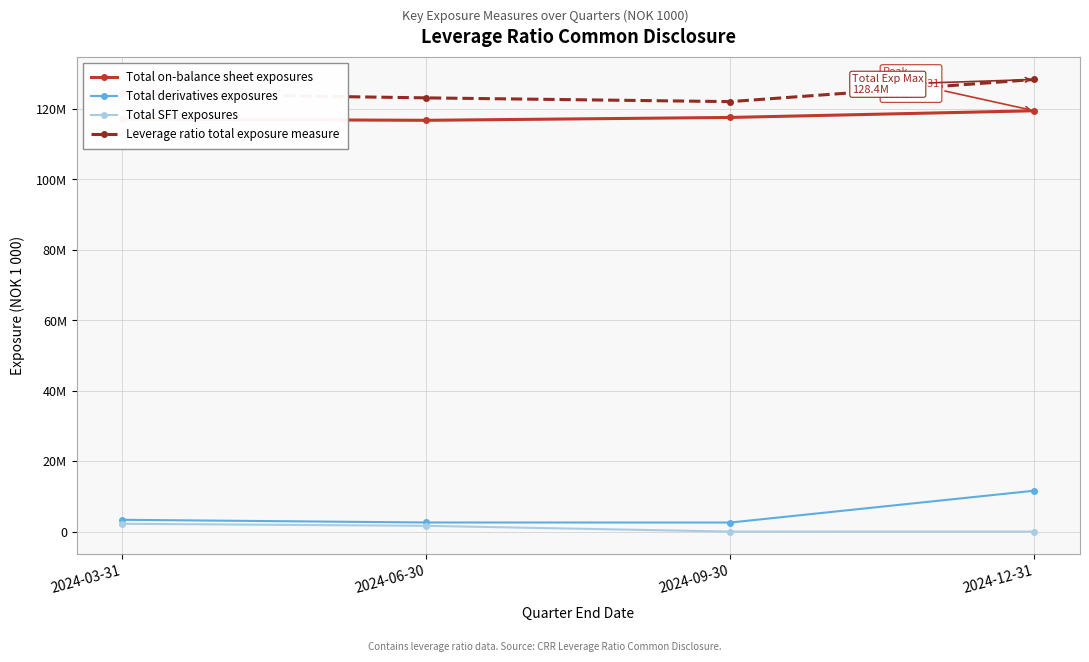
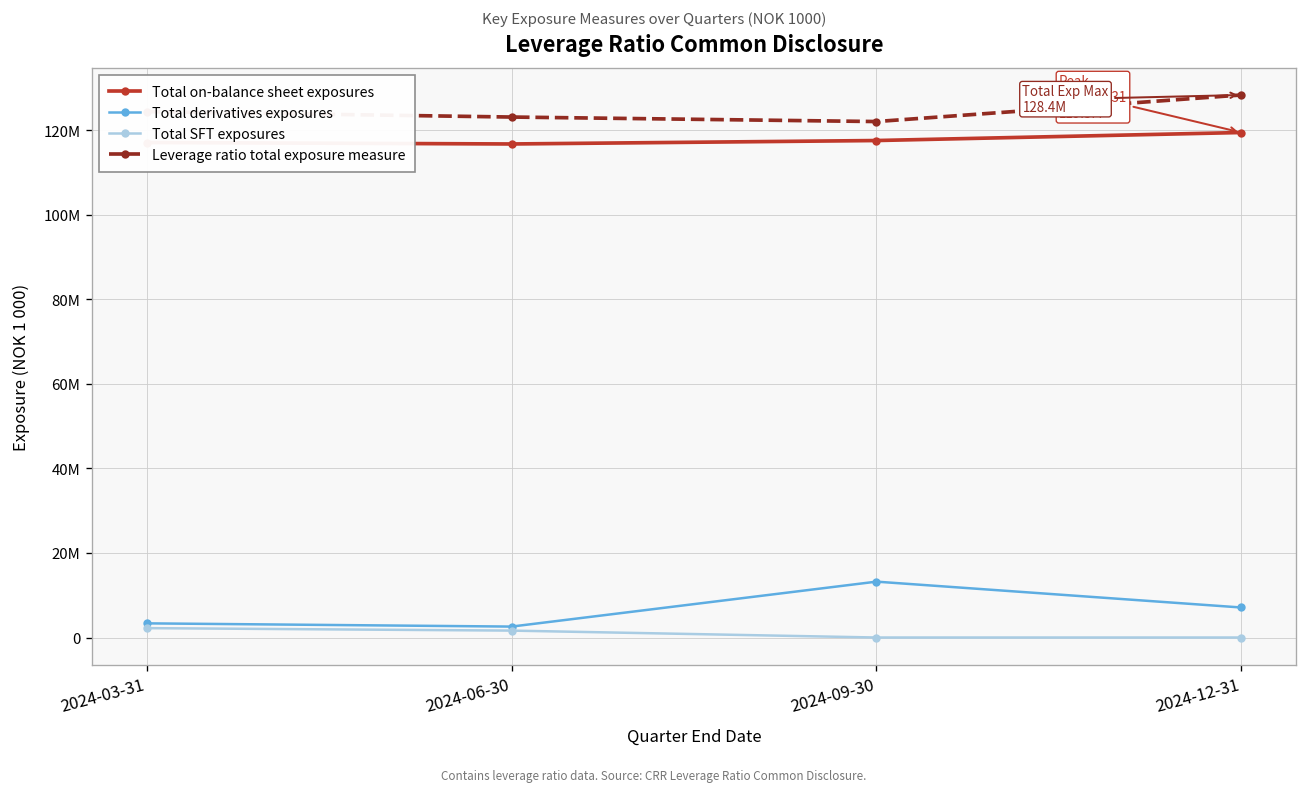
Total derivatives exposures, 2024-09-30: 3000000 -> 13000000
Total derivatives exposures, 2024-12-31: 12000000 -> 7000000
